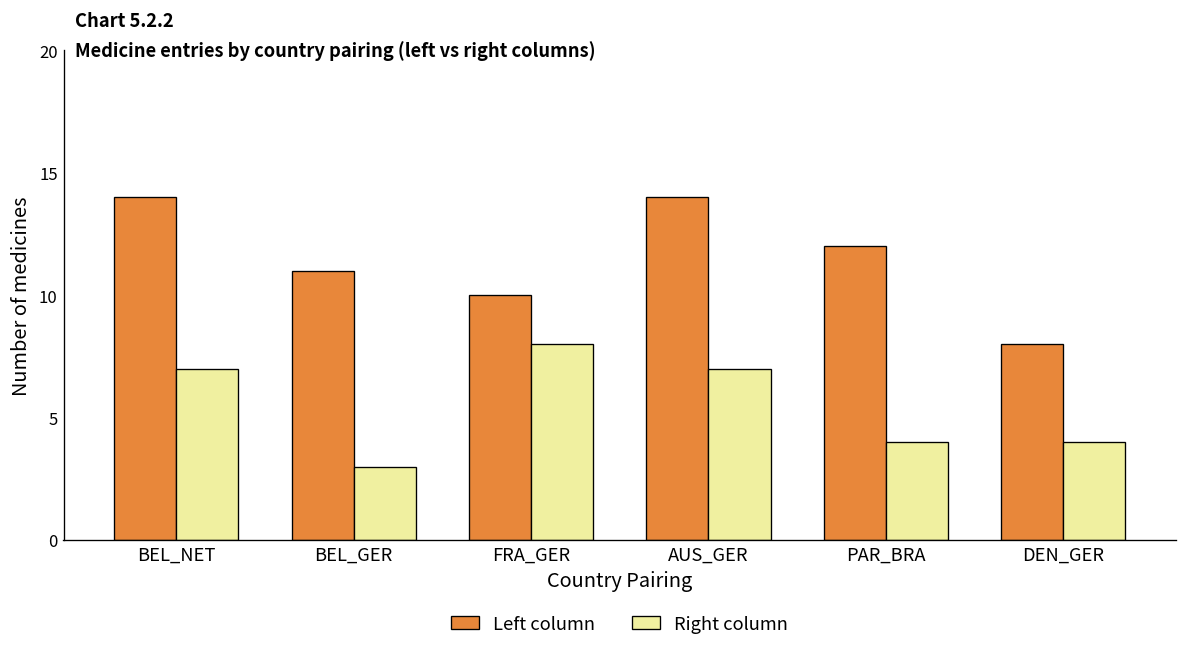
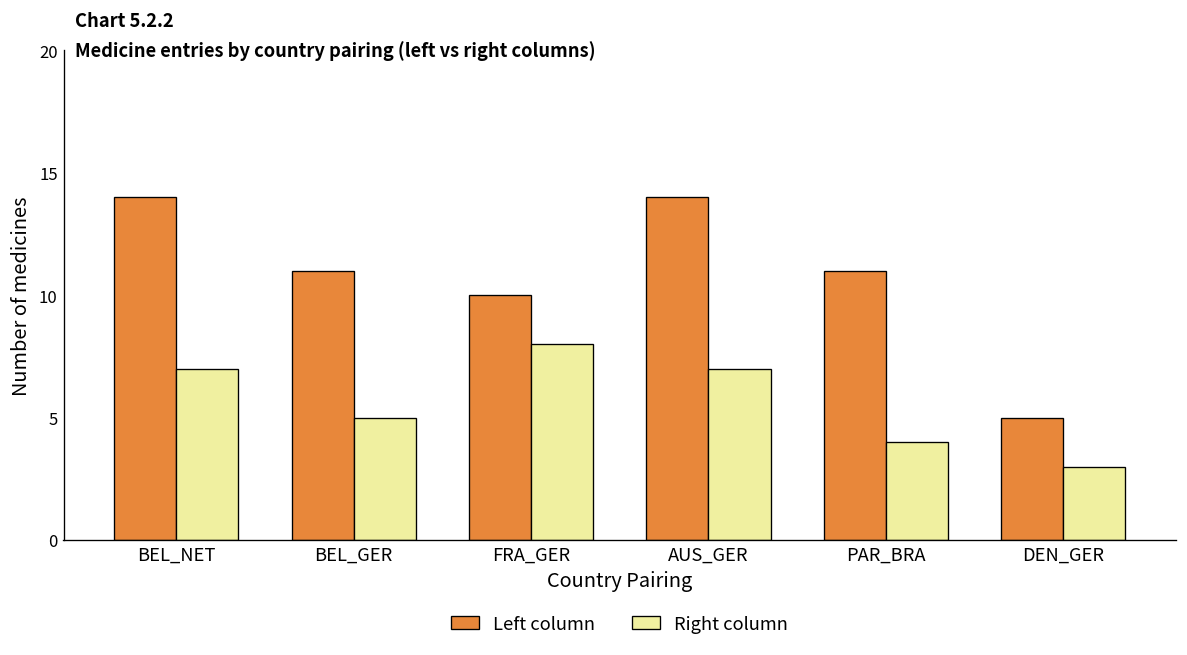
Right column, BEL_GER: 3 -> 5
Left column, PAR_BRA: 12 -> 11
Left column, DEN_GER: 8 -> 5
Right column, DEN_GER: 4 -> 3
